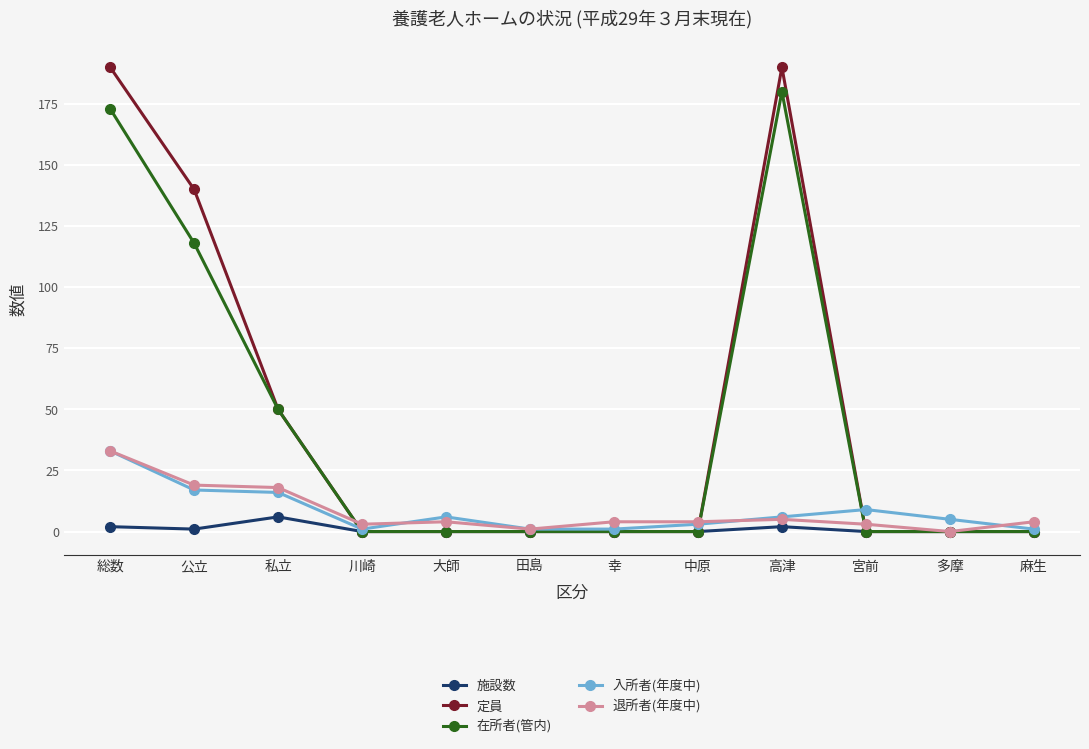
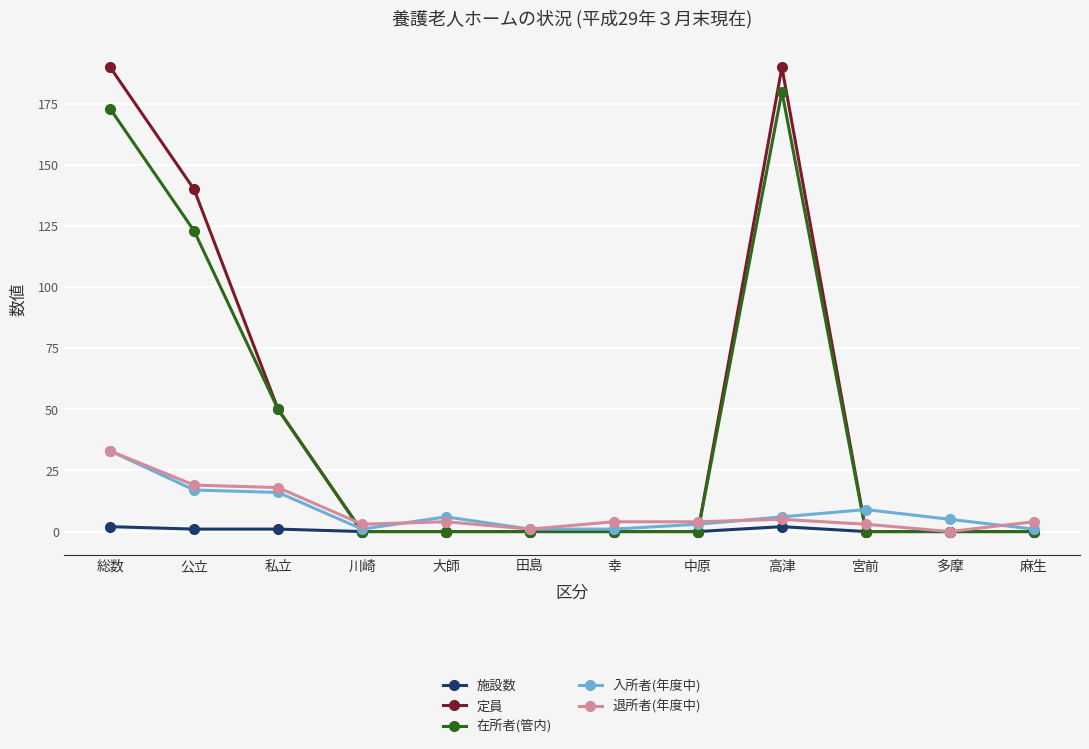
在所者(管内), 公立: 118 -> 123
施設数, 私立: 6 -> 1
